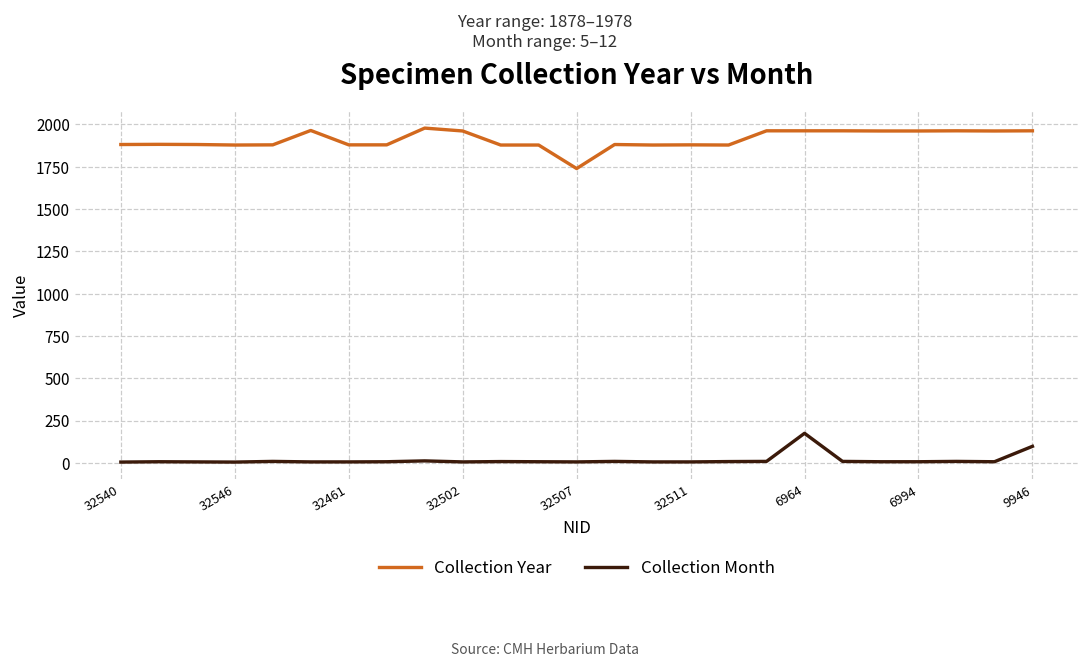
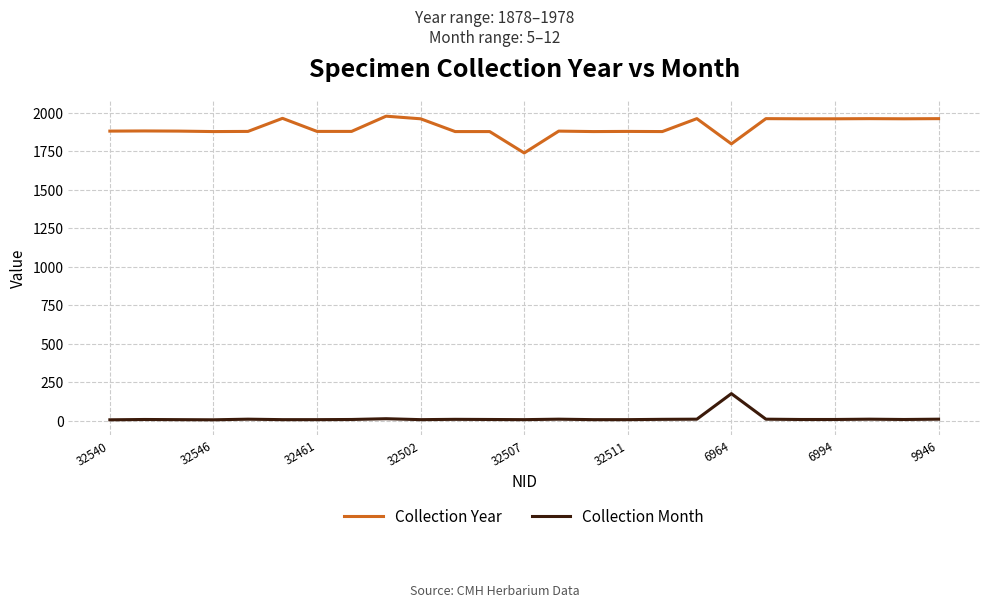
Collection Year, 6964: 1960 -> 1800
Collection Month, 9946: 100 -> 10
